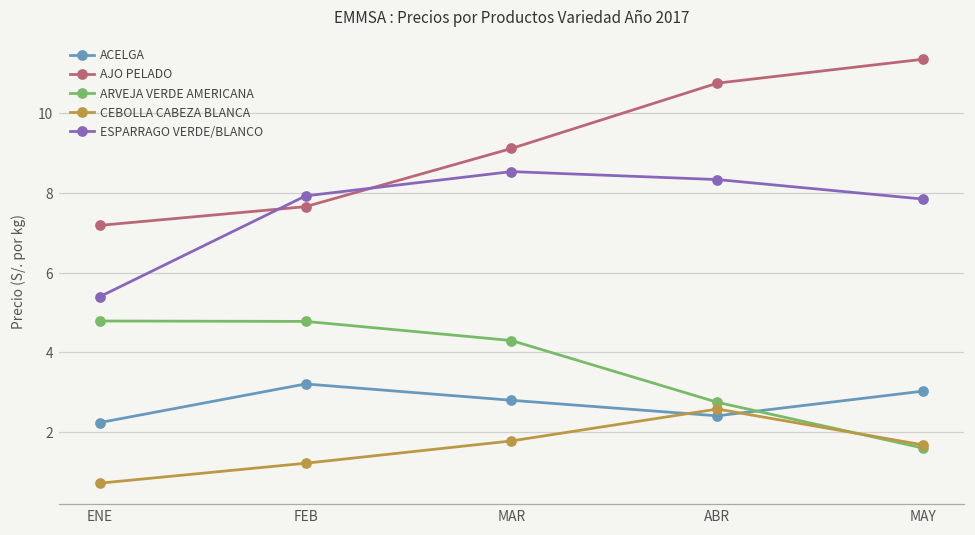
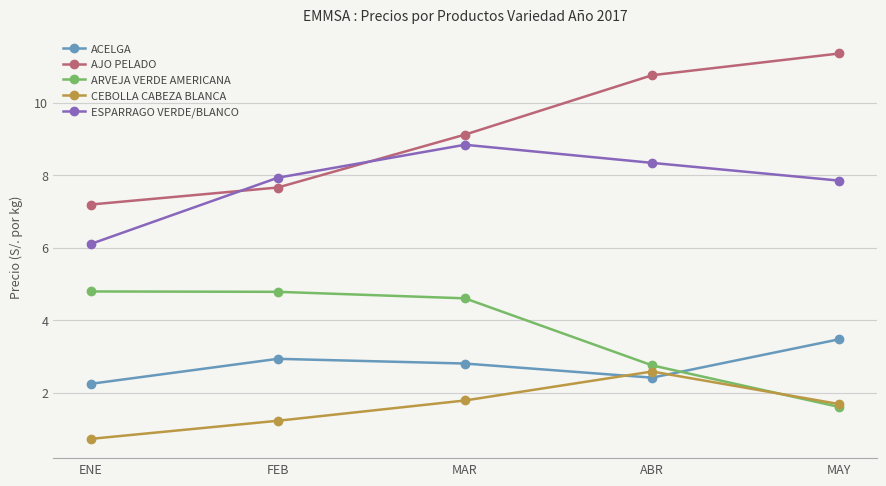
ESPARRAGO VERDE/BLANCO, ENE: 5.4 -> 6.1
ACELGA, FEB: 3.2 -> 2.9
ARVEJA VERDE AMERICANA, MAR: 4.3 -> 4.6
ESPARRAGO VERDE/BLANCO, MAR: 8.5 -> 8.8
ACELGA, MAY: 3.0 -> 3.5
